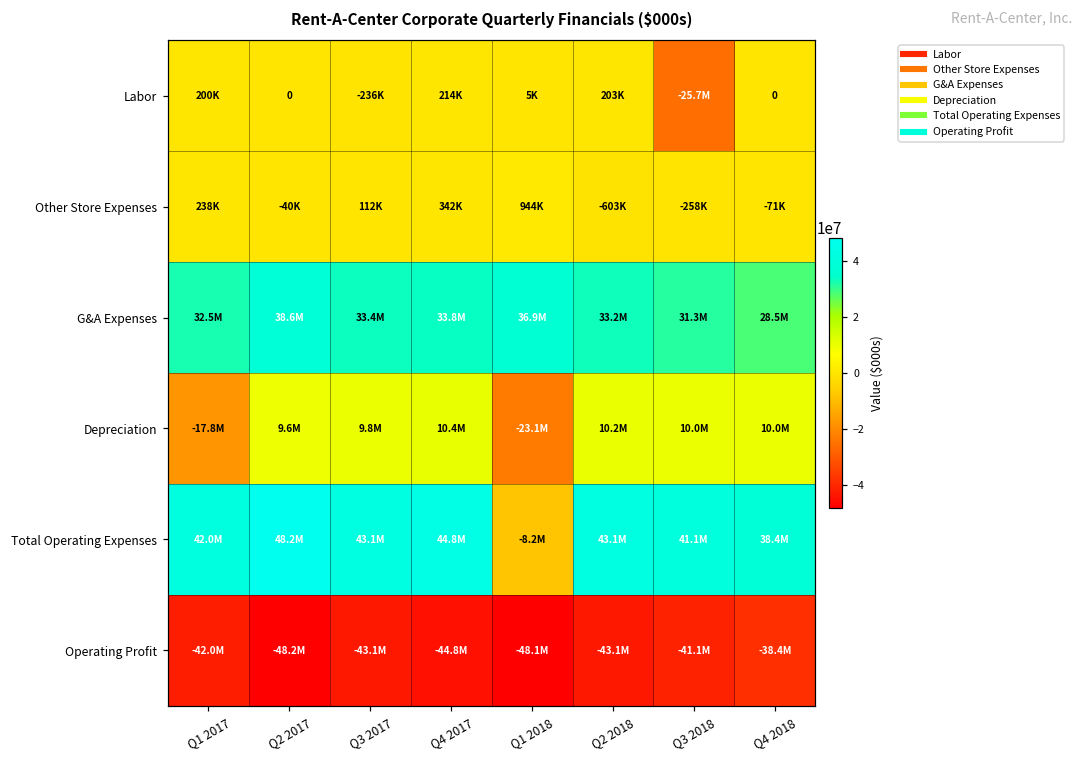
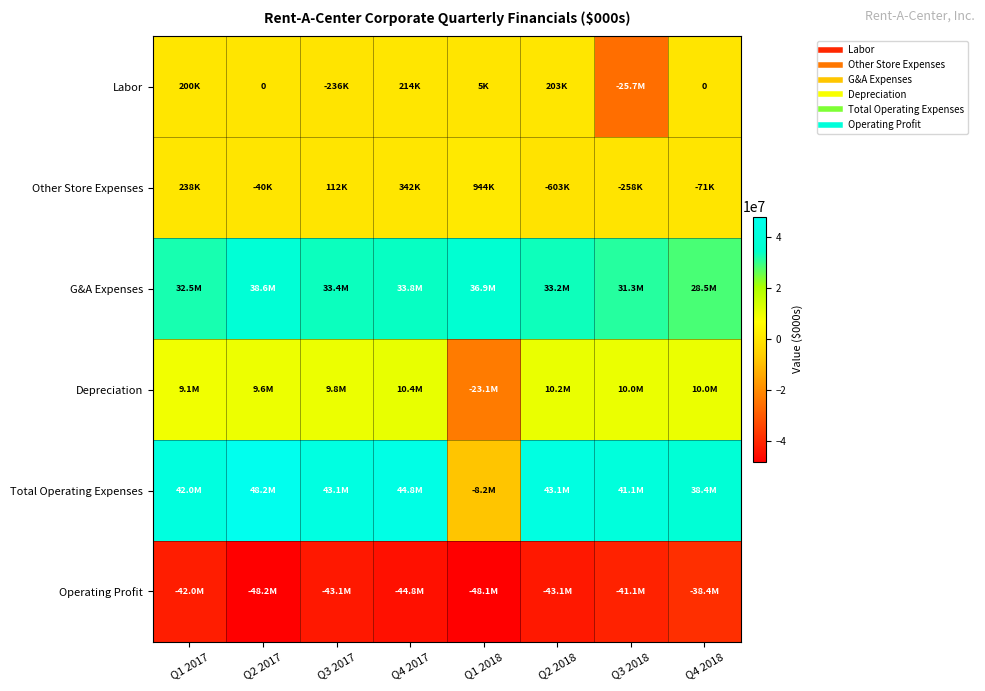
Depreciation, Q1 2017: -17.8M -> 9.1M
